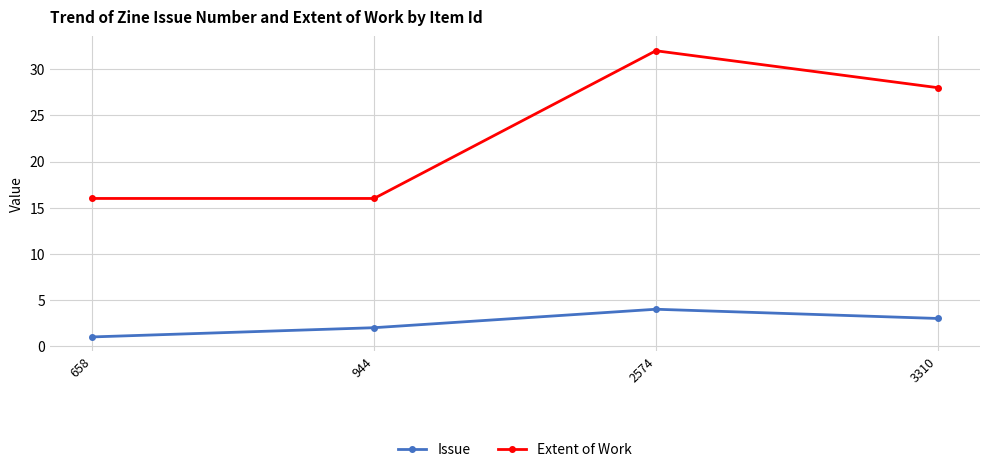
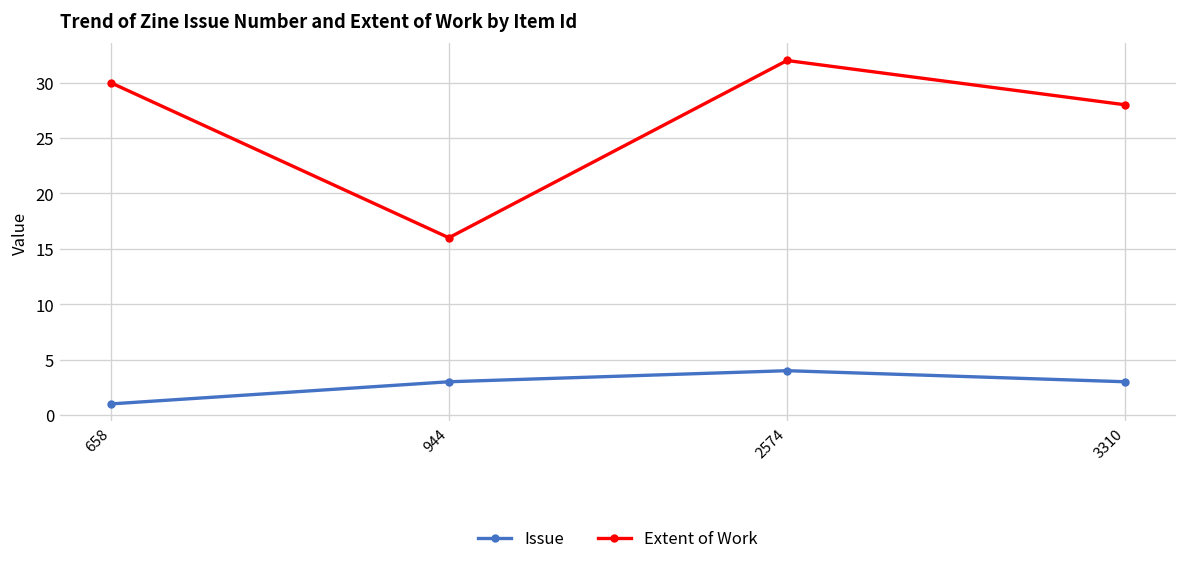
Extent of Work, 658: 16 -> 30
Issue, 944: 2 -> 3
